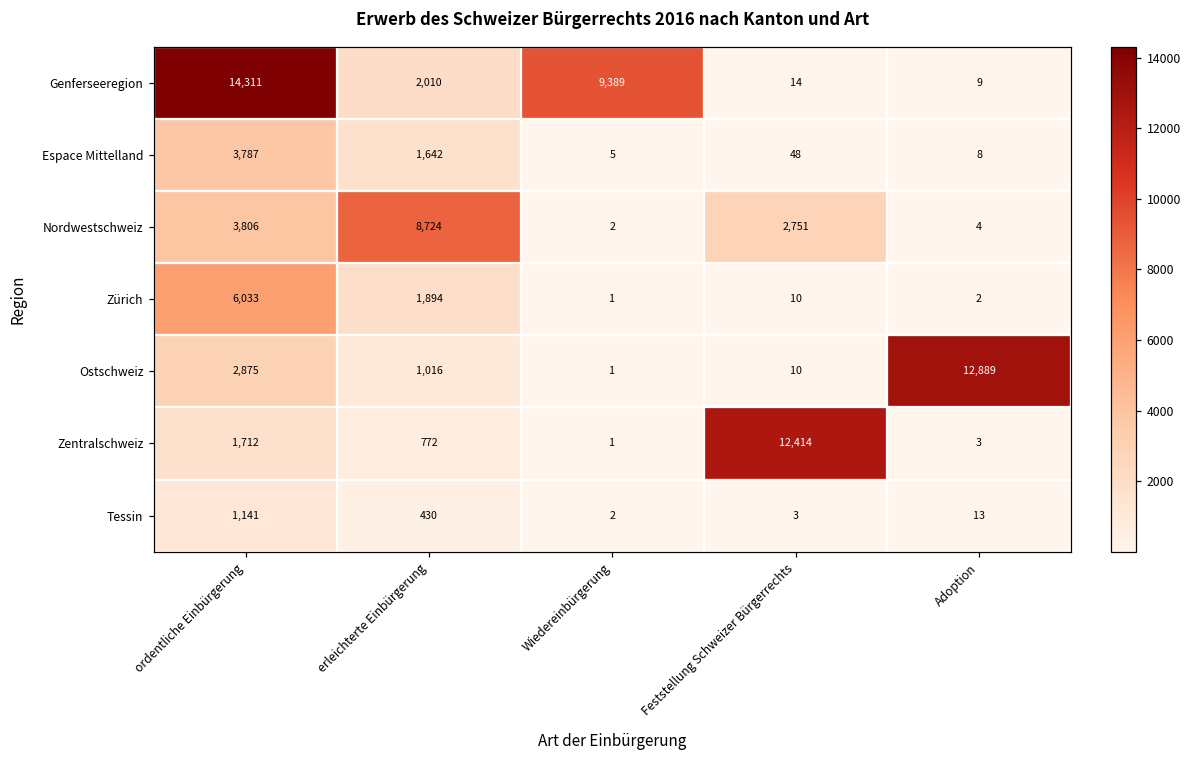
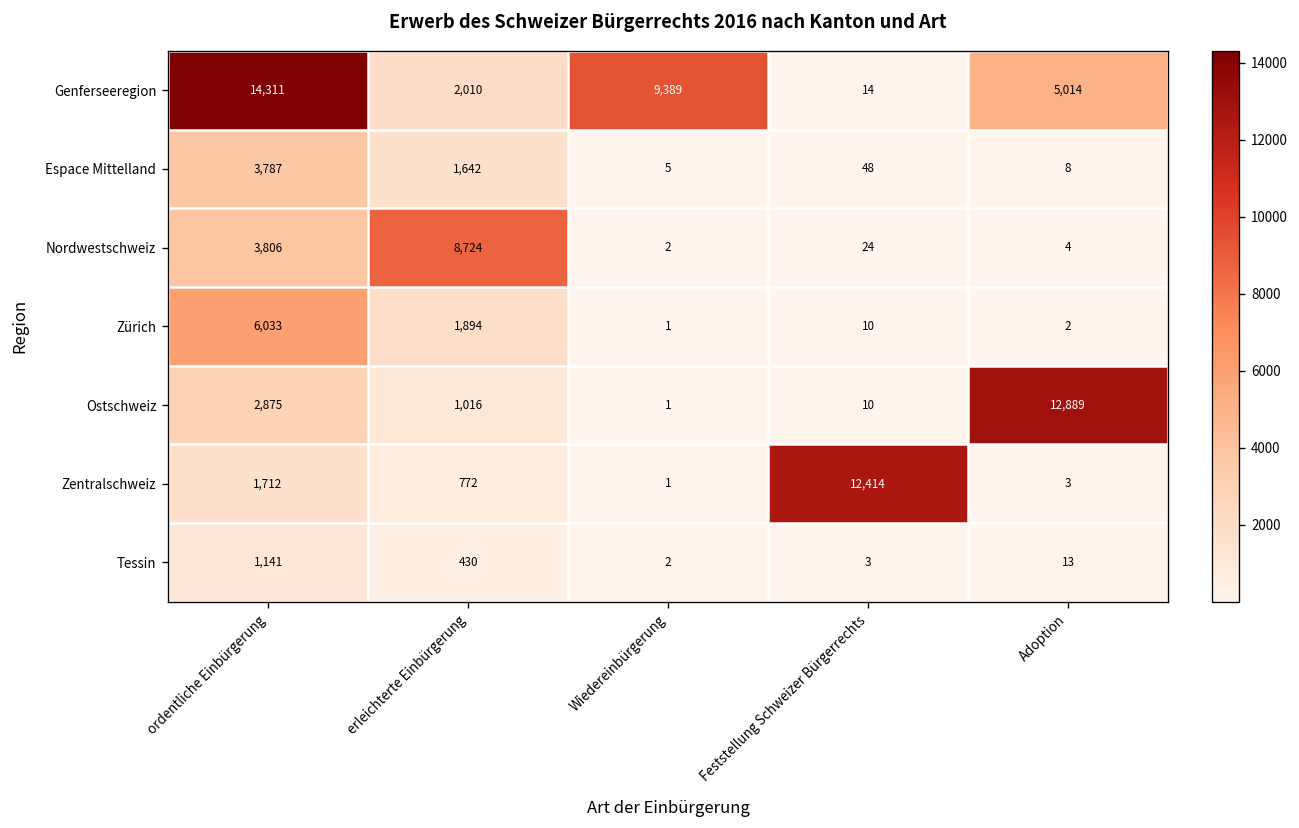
Genferseeregion, Adoption: 9 -> 5,014
Nordwestschweiz, Feststellung Schweizer Bürgerrechts: 2,751 -> 24
